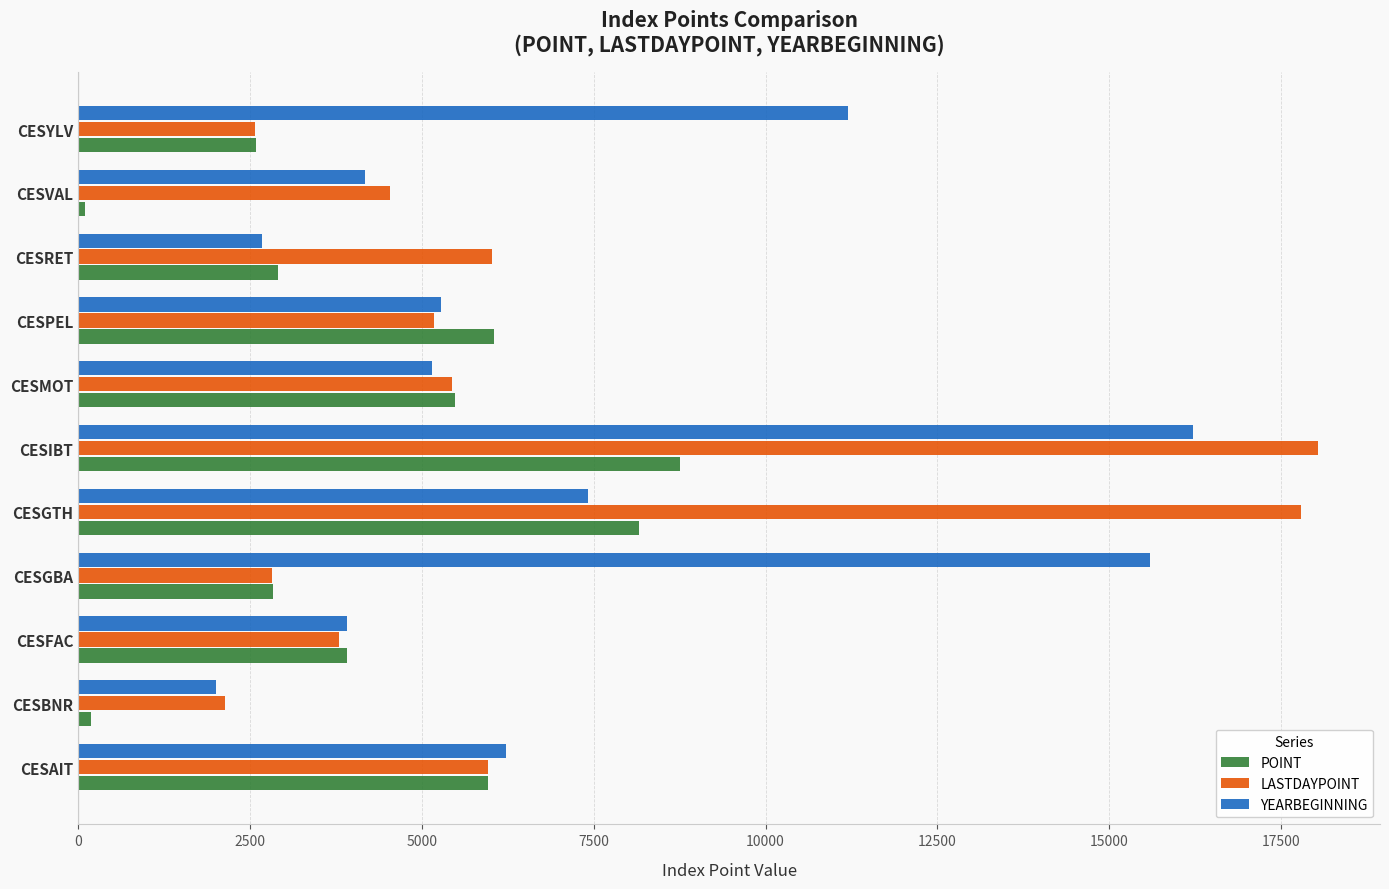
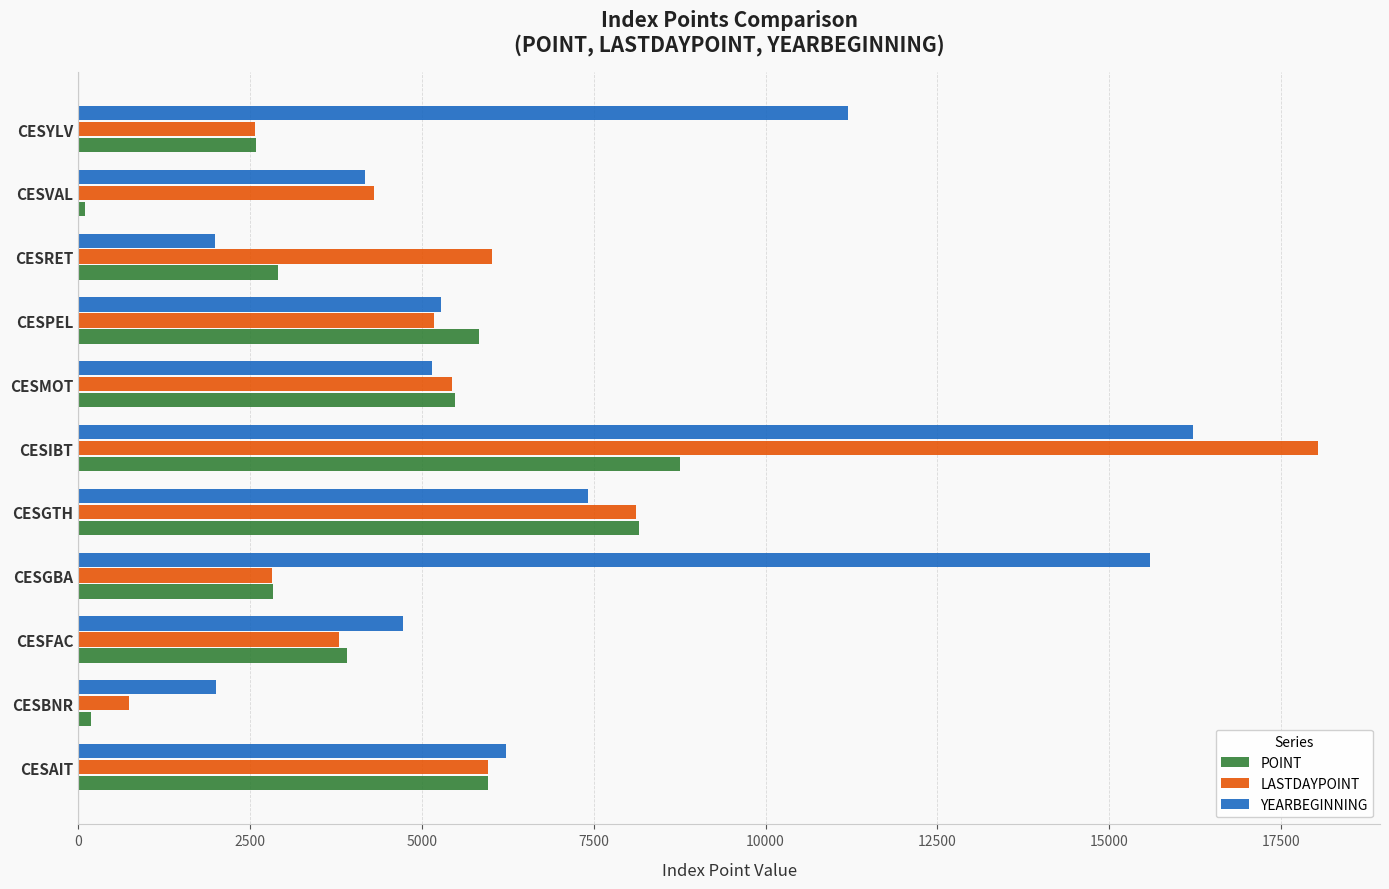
LASTDAYPOINT, CESVAL: 4500 -> 4300
YEARBEGINNING, CESRET: 2700 -> 2000
POINT, CESPEL: 6100 -> 5800
LASTDAYPOINT, CESGTH: 17800 -> 8100
YEARBEGINNING, CESFAC: 3900 -> 4700
LASTDAYPOINT, CESBNR: 2100 -> 700
